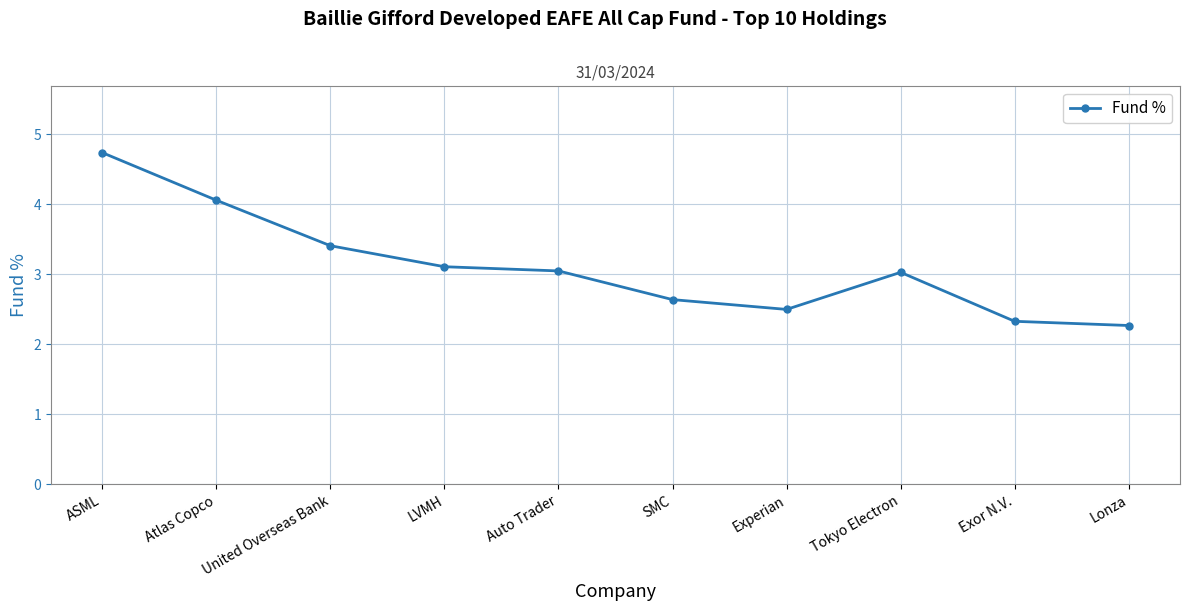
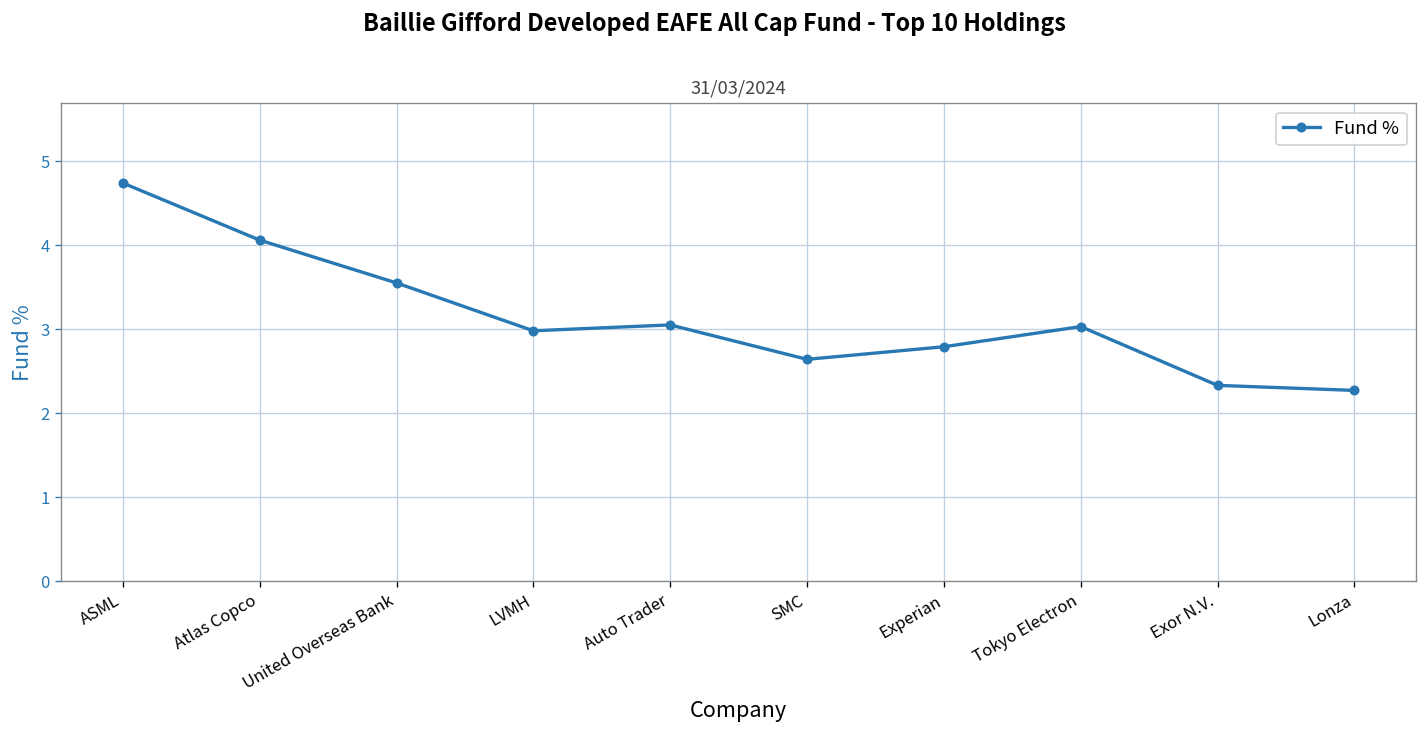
United Overseas Bank: 3.4 -> 3.6
LVMH: 3.1 -> 3.0
Experian: 2.5 -> 2.8
